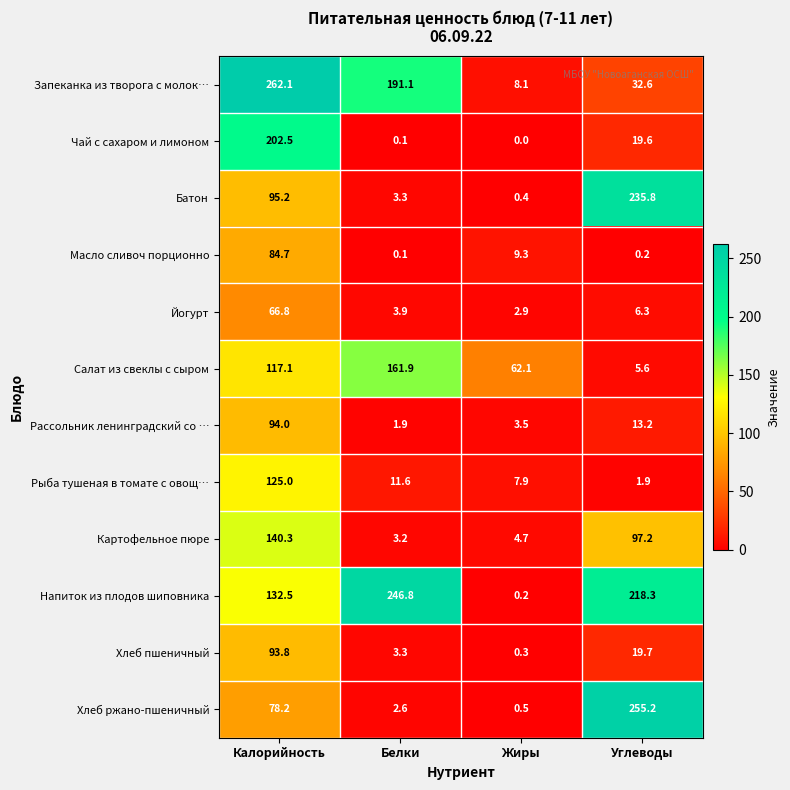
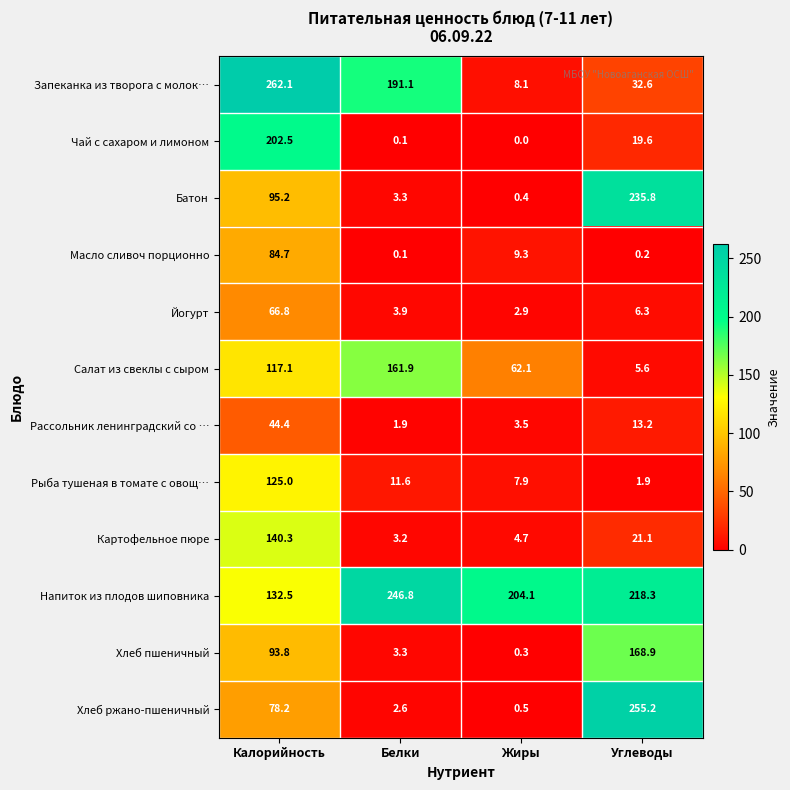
Рассольник ленинградский со …, Калорийность: 94.0 -> 44.4
Картофельное пюре, Углеводы: 97.2 -> 21.1
Напиток из плодов шиповника, Жиры: 0.2 -> 204.1
Хлеб пшеничный, Углеводы: 19.7 -> 168.9
